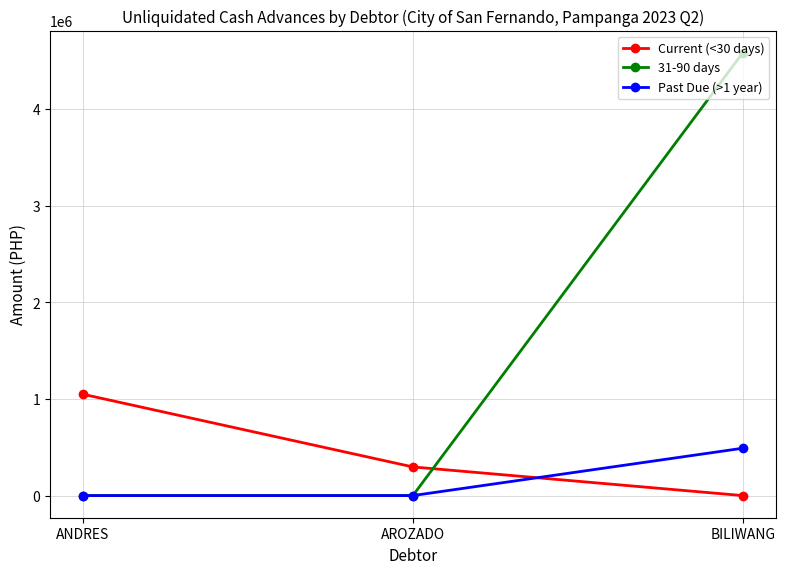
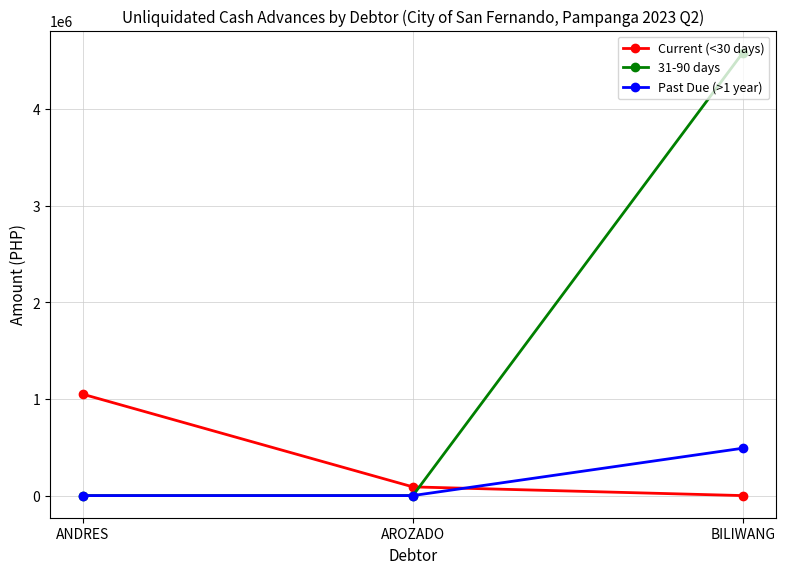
Current (<30 days), AROZADO: 300000 -> 100000
